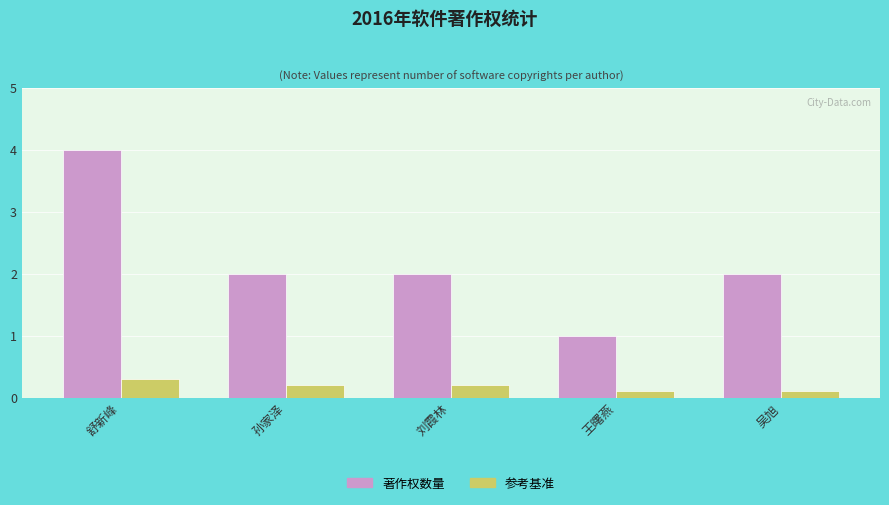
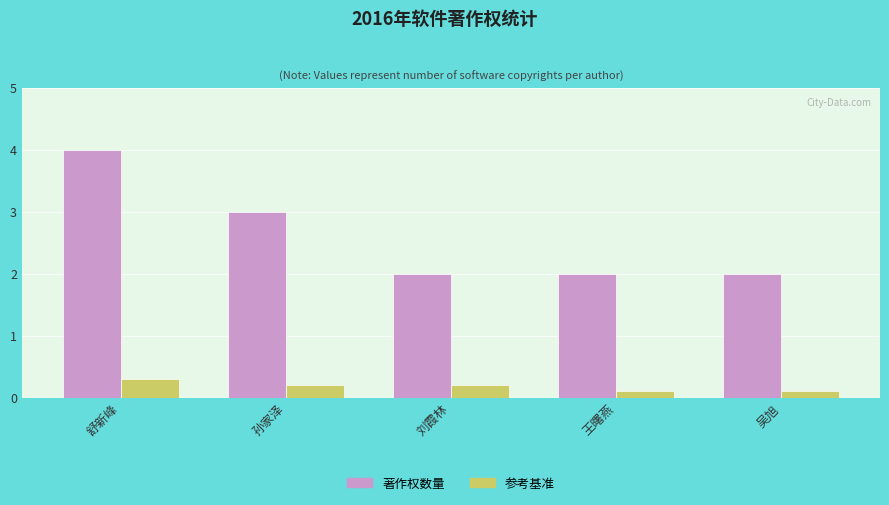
著作权数量, 孙家泽: 2 -> 3
著作权数量, 王曙燕: 1 -> 2
